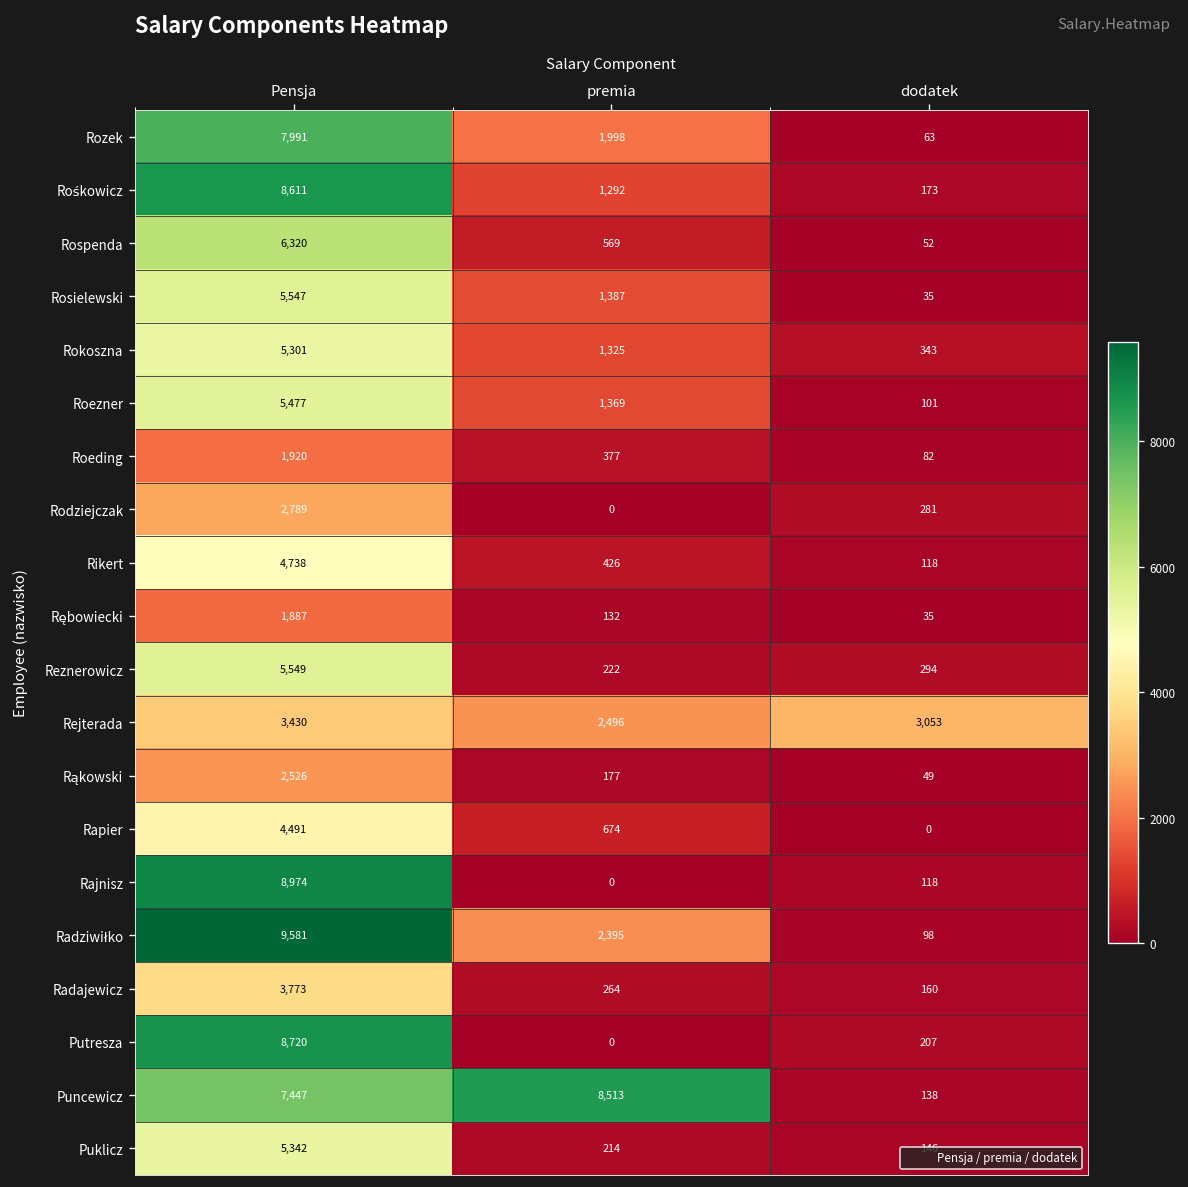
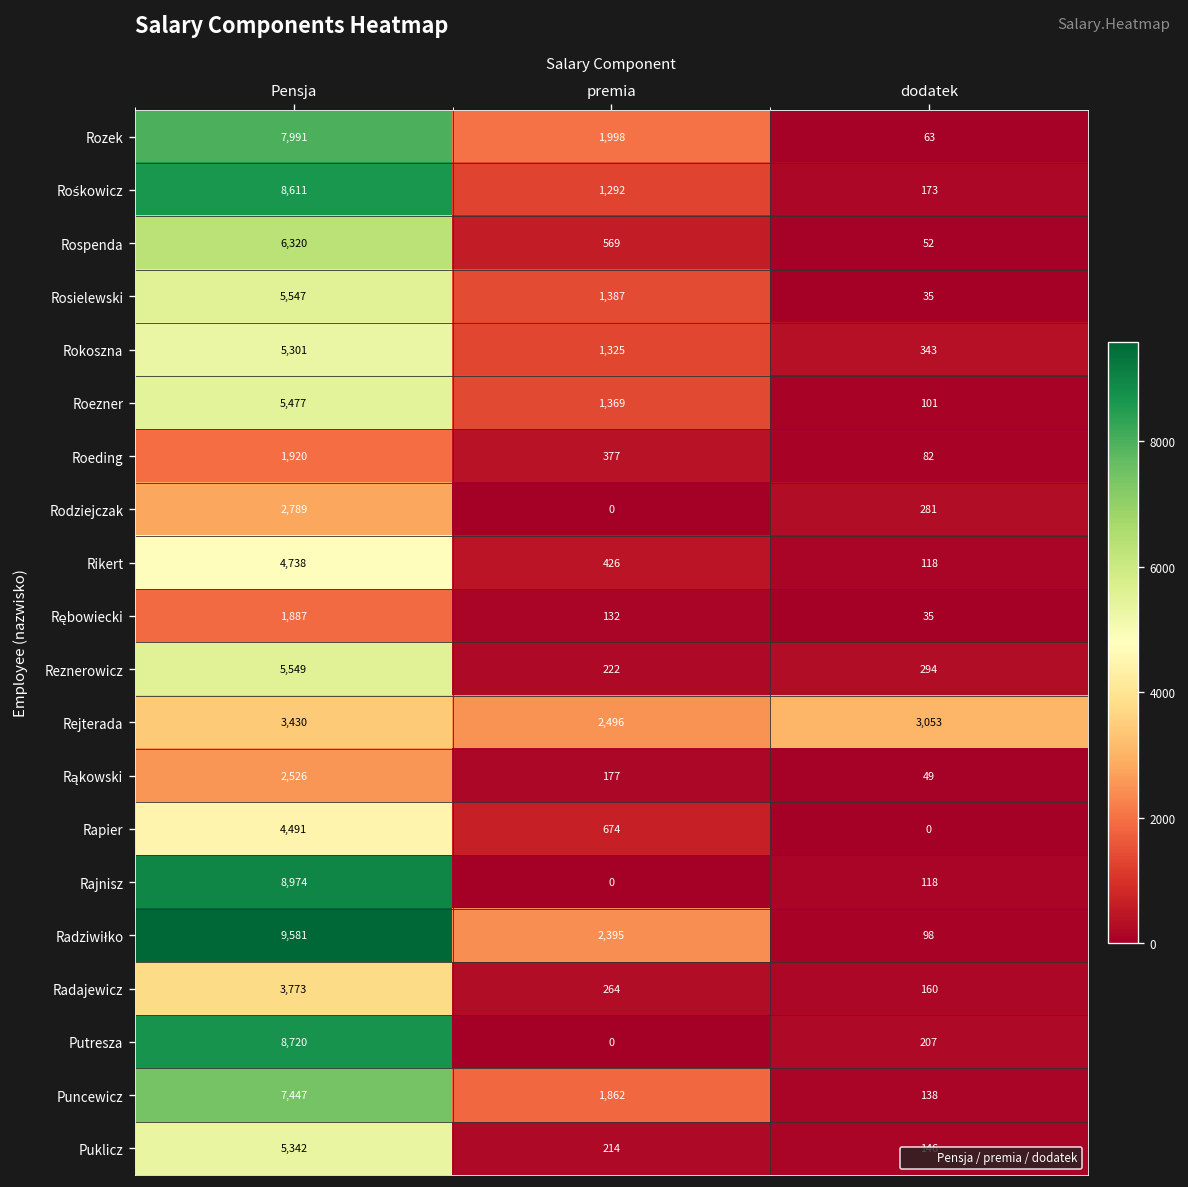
Puncewicz, premia: 8,513 -> 1,862
